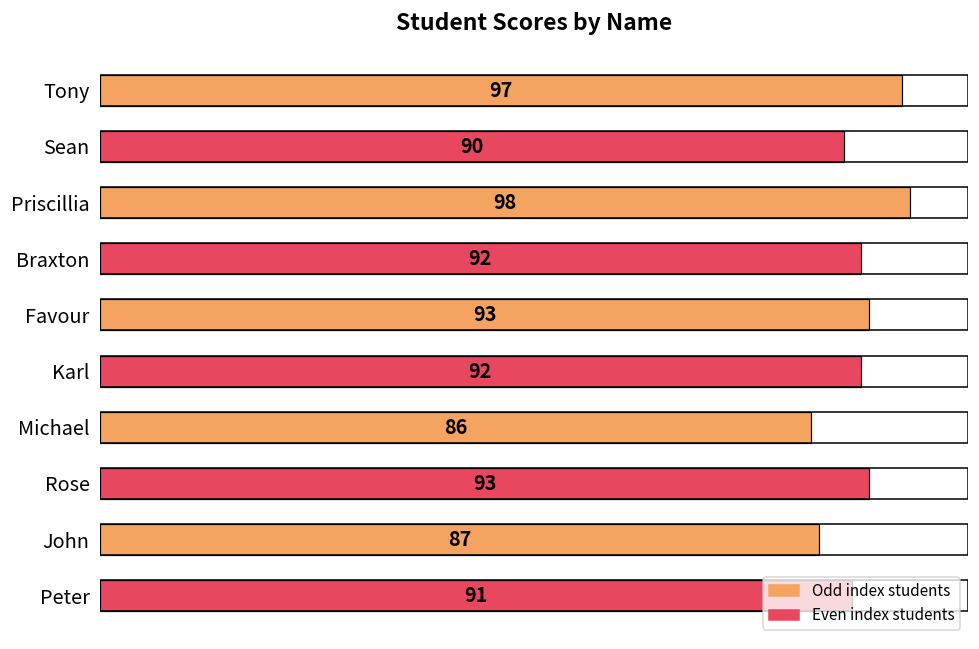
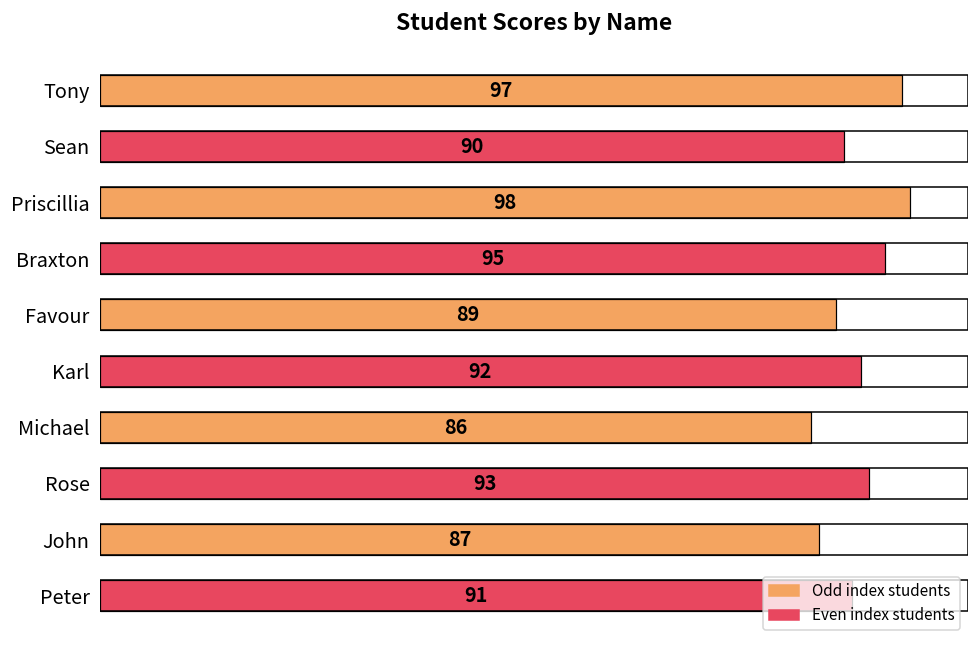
Braxton: 92 -> 95
Favour: 93 -> 89
